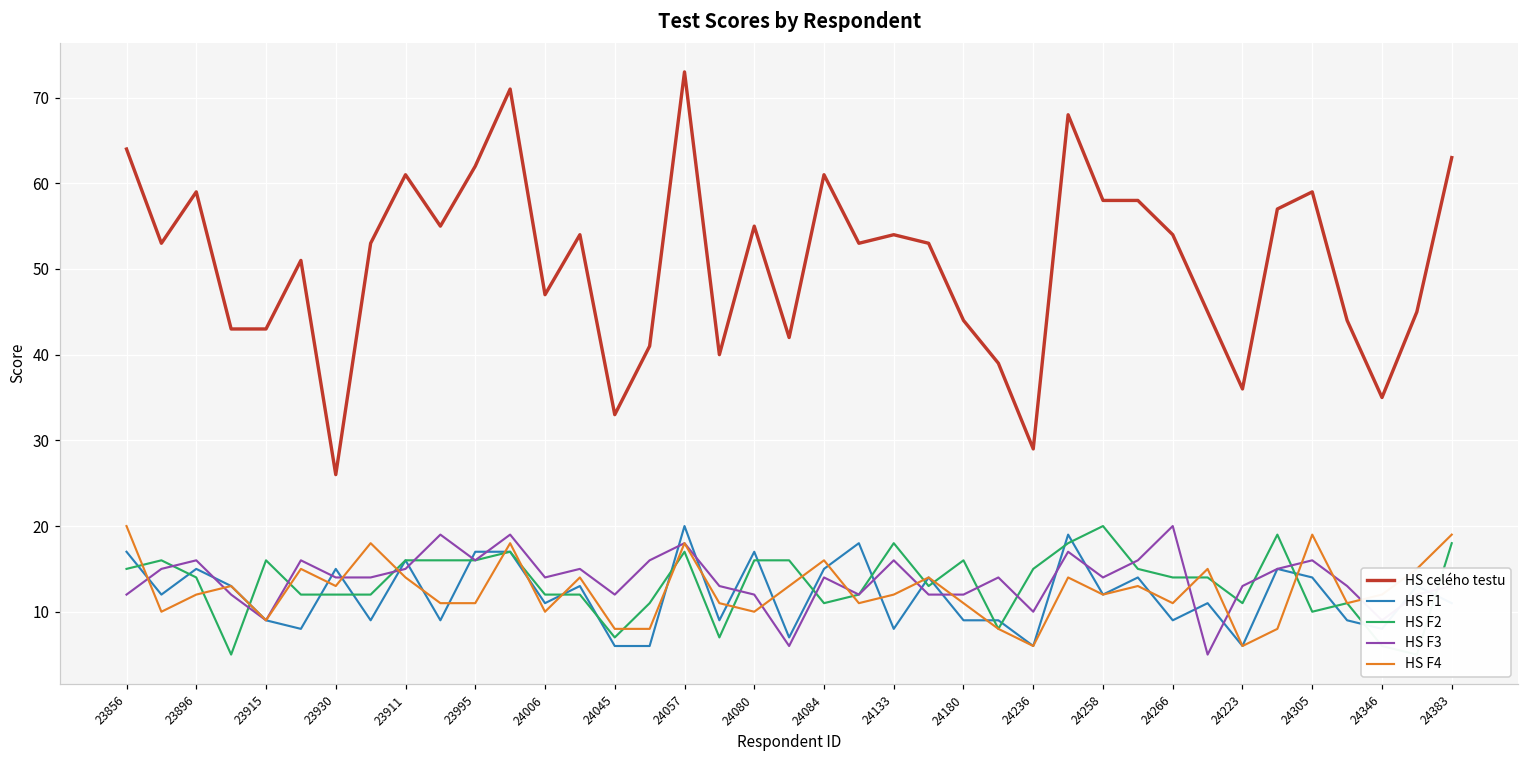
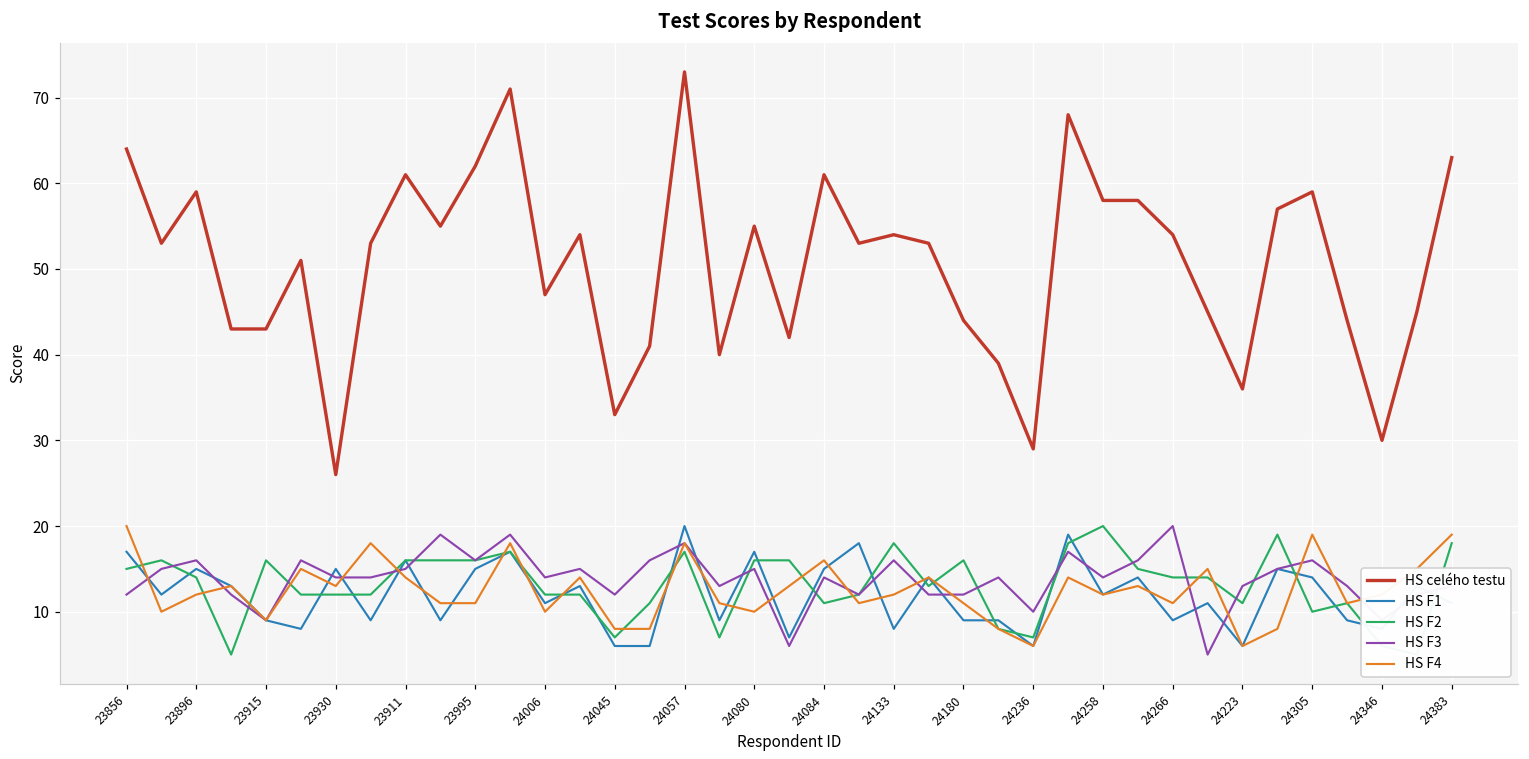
HS F1, 23995: 17 -> 15
HS F3, 24080: 12 -> 15
HS F2, 24236: 15 -> 7
HS celého testu, 24346: 35 -> 30
